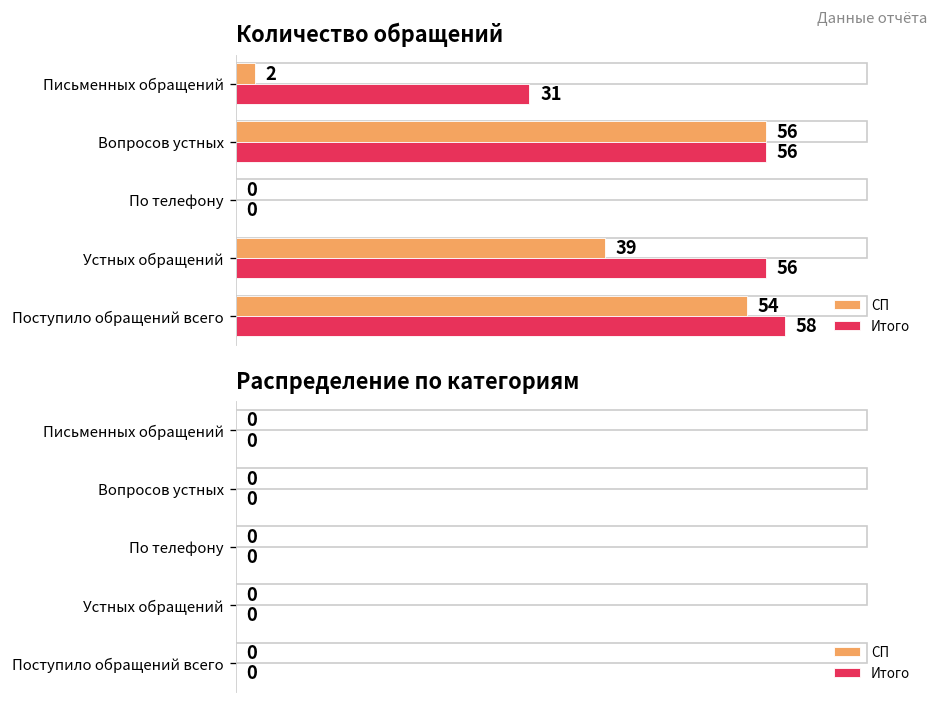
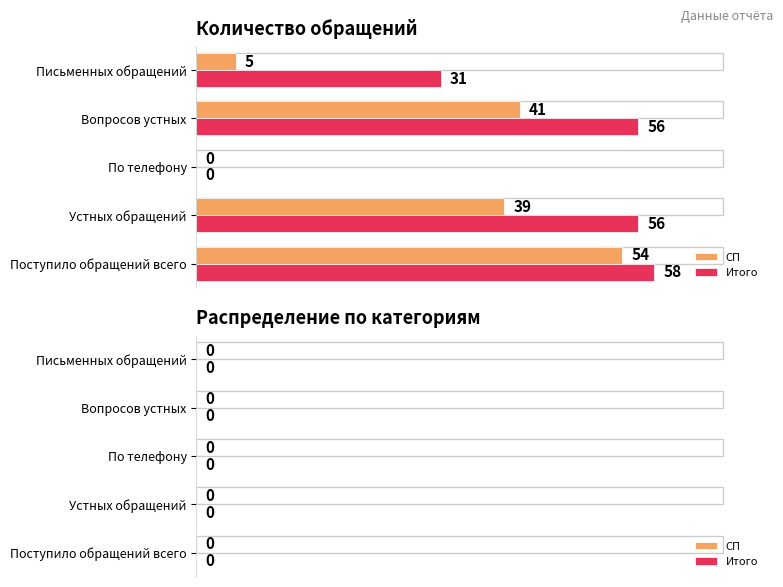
Количество обращений, СП, Письменных обращений: 2 -> 5
Количество обращений, СП, Вопросов устных: 56 -> 41
